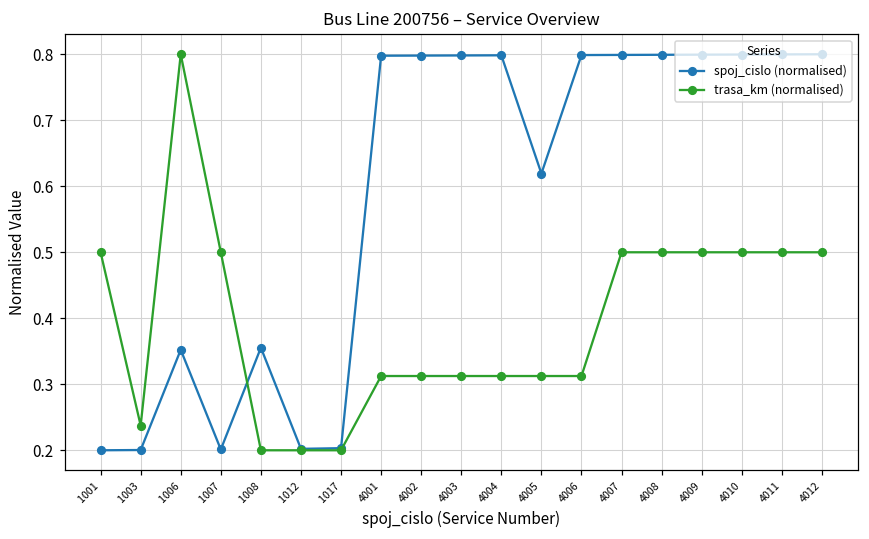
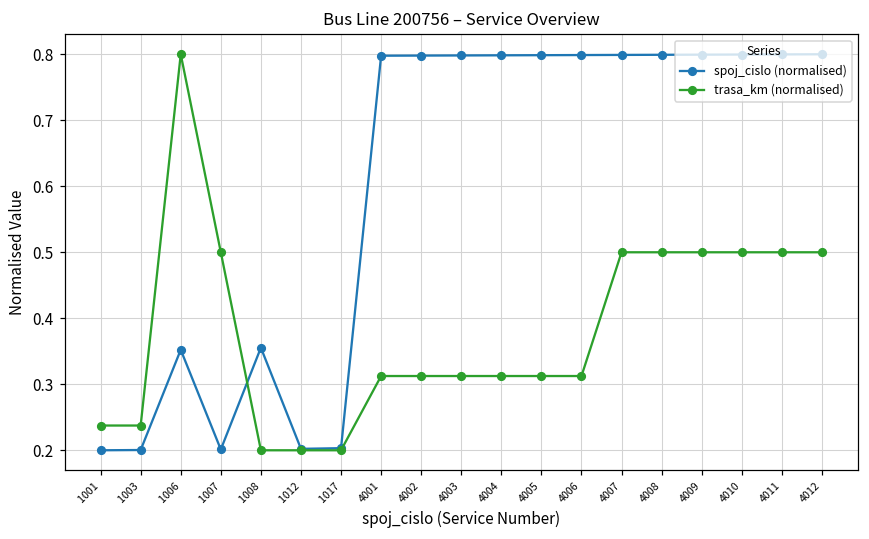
trasa_km (normalised), 1001: 0.50 -> 0.24
spoj_cislo (normalised), 4005: 0.62 -> 0.80
